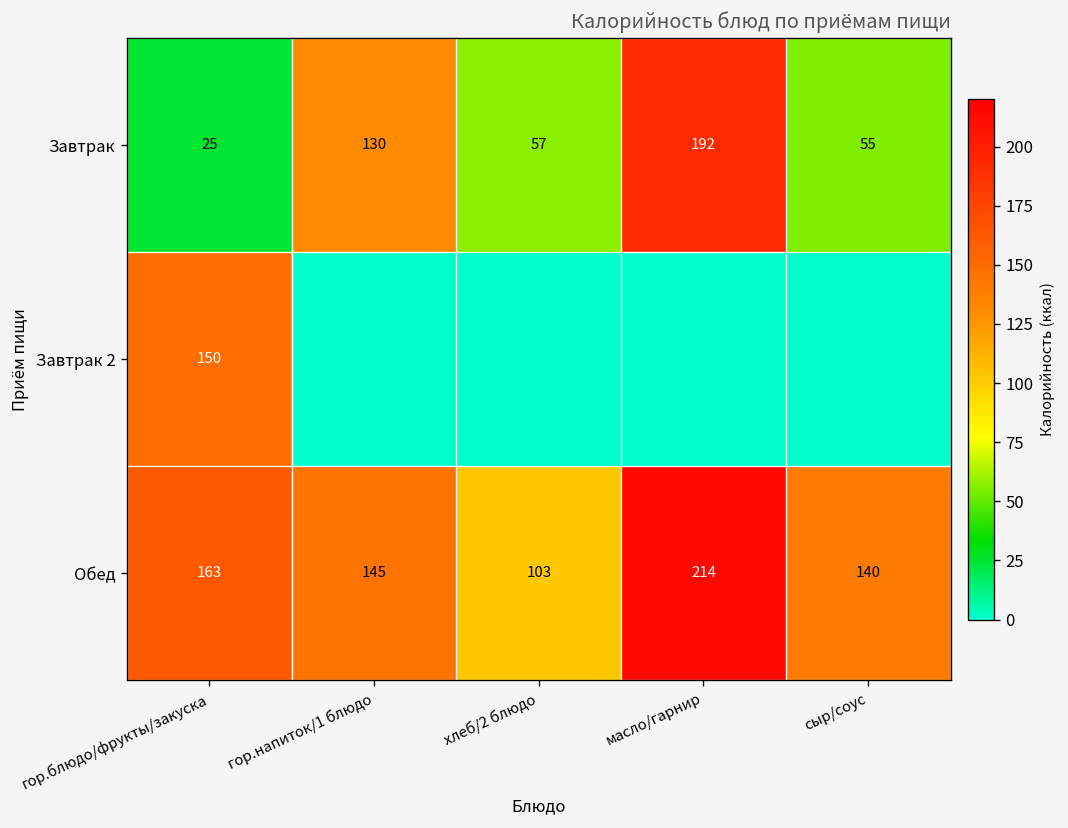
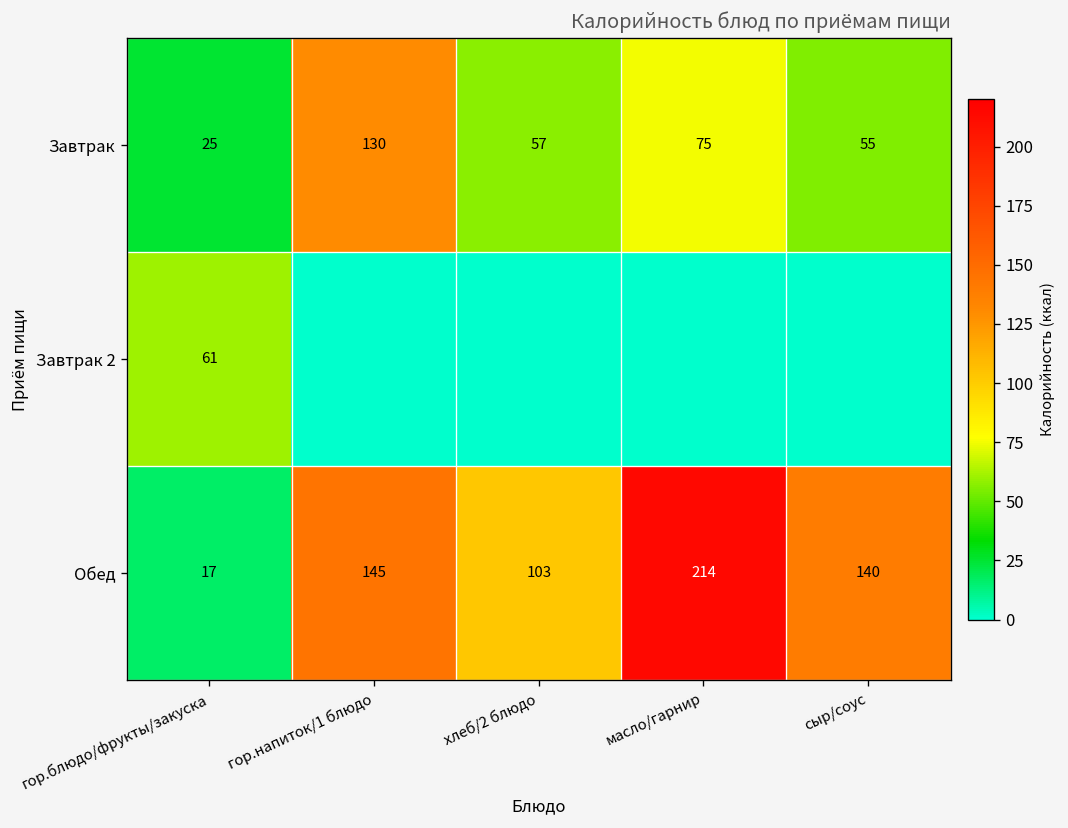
Завтрак, масло/гарнир: 192 -> 75
Завтрак 2, гор.блюдо/фрукты/закуска: 150 -> 61
Обед, гор.блюдо/фрукты/закуска: 163 -> 17
